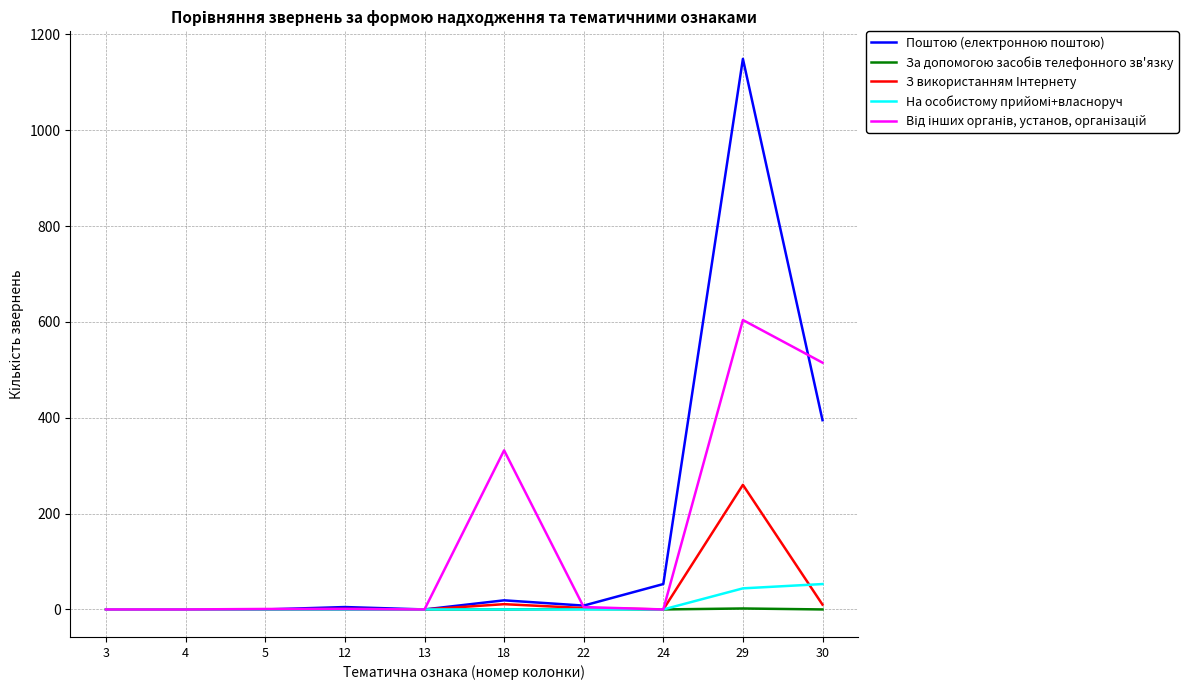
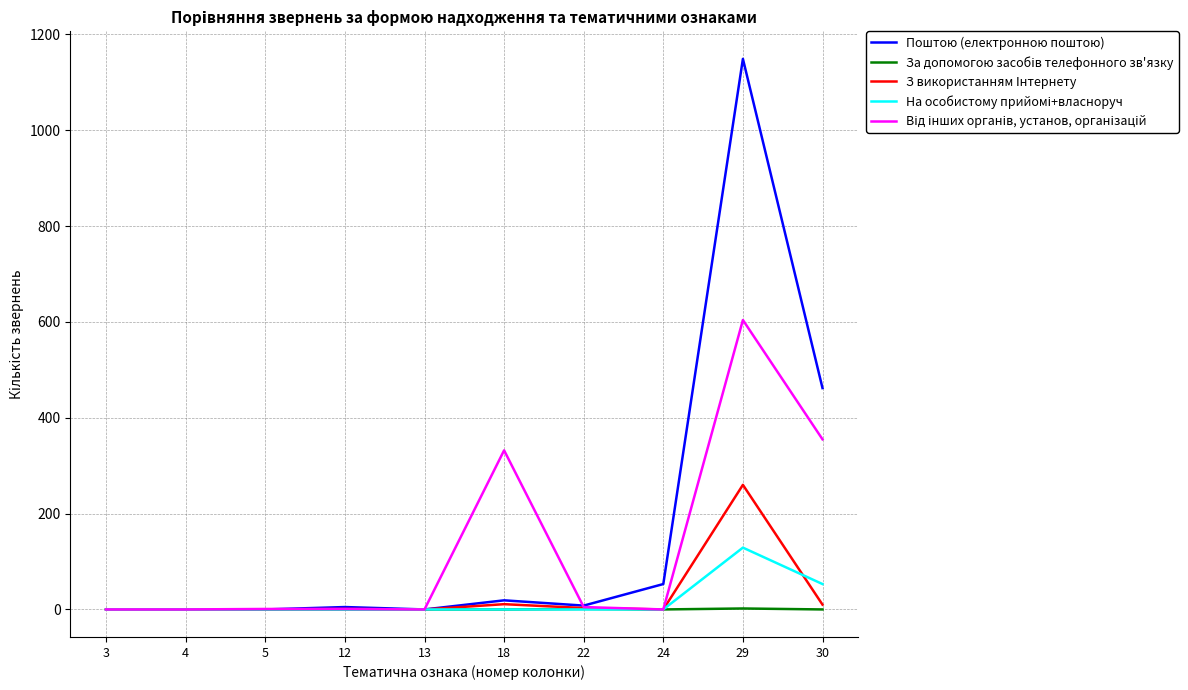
На особистому прийомі+власноруч, 29: 40 -> 130
Поштою (електронною поштою), 30: 400 -> 460
Від інших органів, установ, організацій, 30: 520 -> 360
